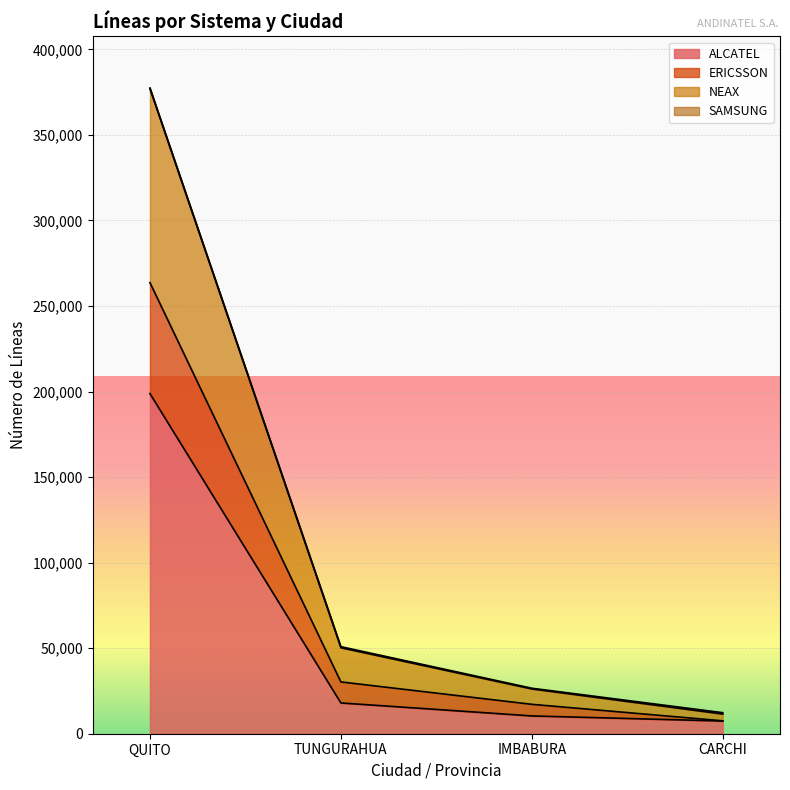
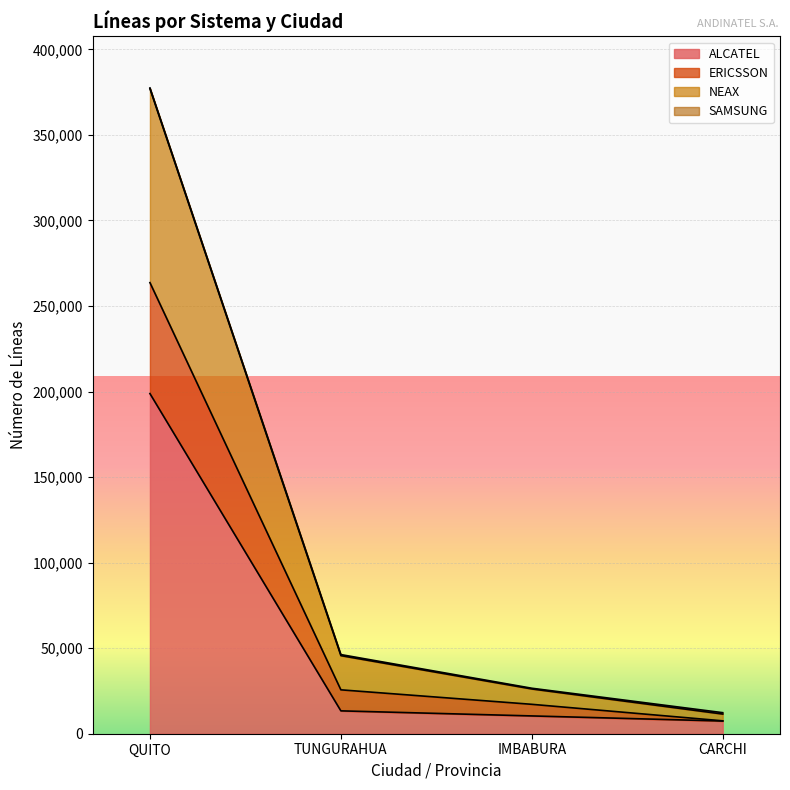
ALCATEL, TUNGURAHUA: 18,000 -> 13,000
